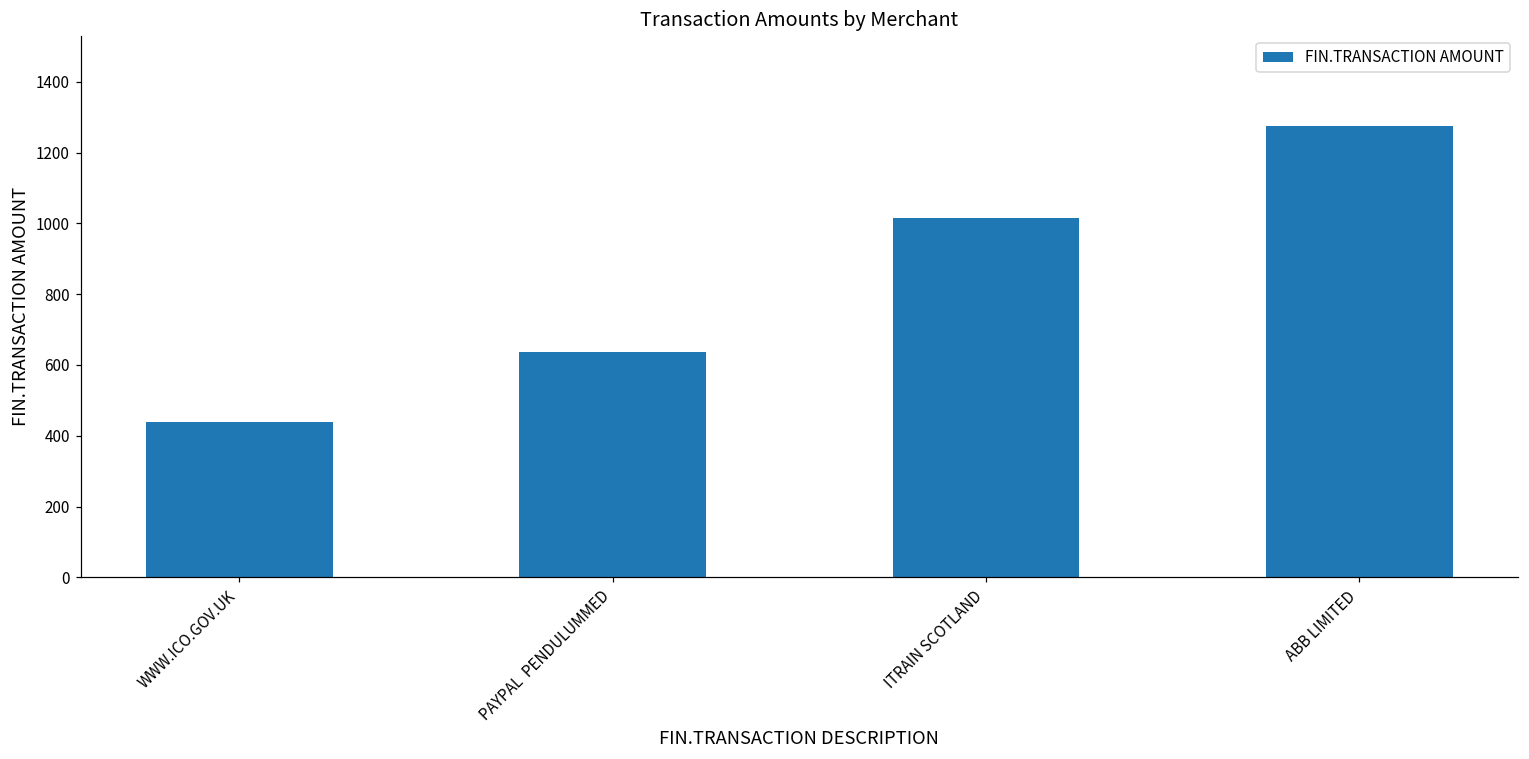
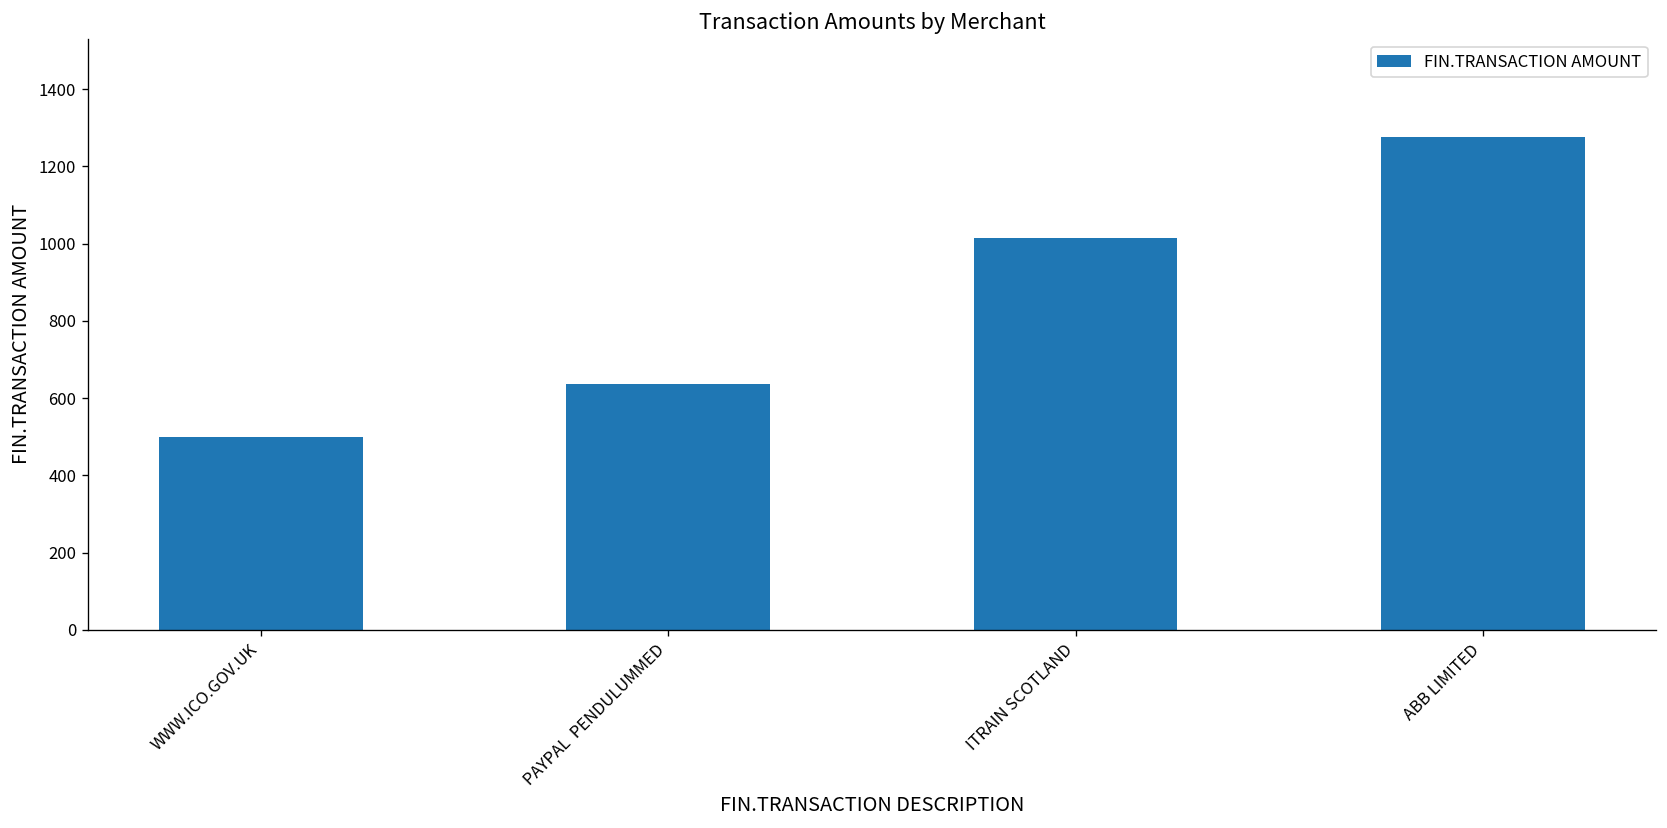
WWW.ICO.GOV.UK: 440 -> 500
